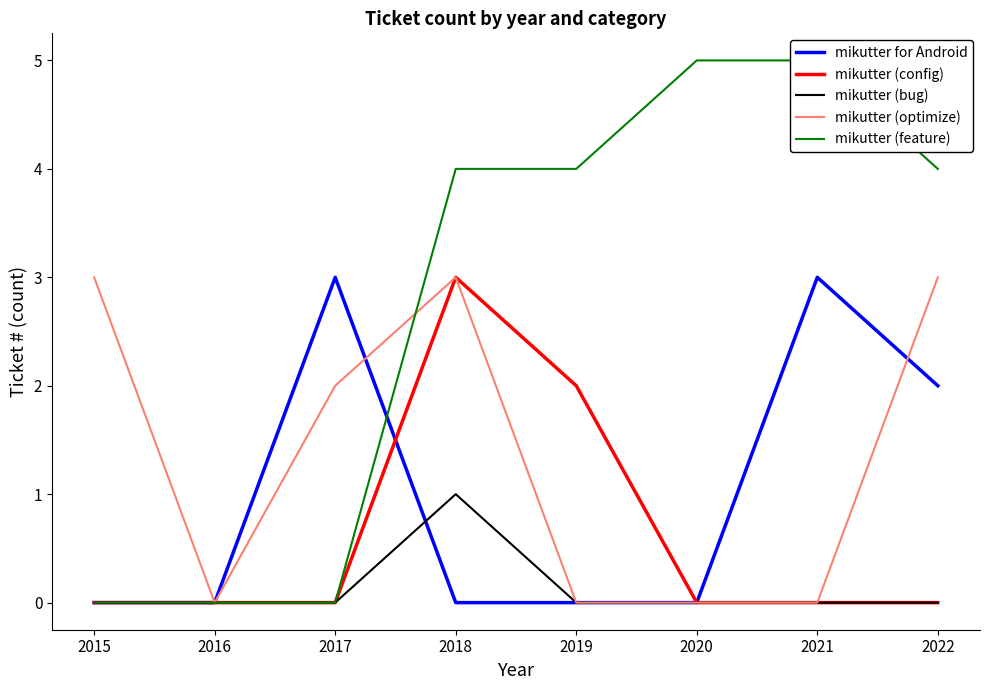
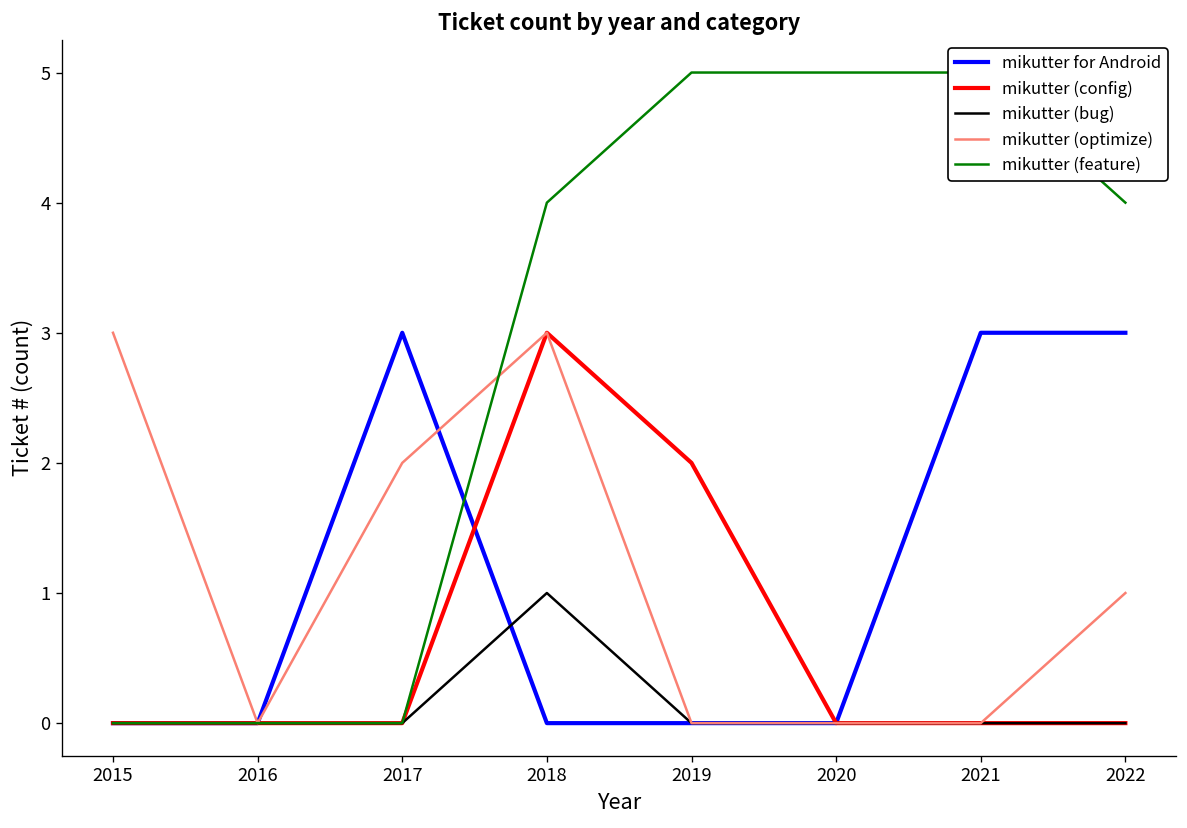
mikutter (feature), 2019: 4 -> 5
mikutter for Android, 2022: 2 -> 3
mikutter (optimize), 2022: 3 -> 1
